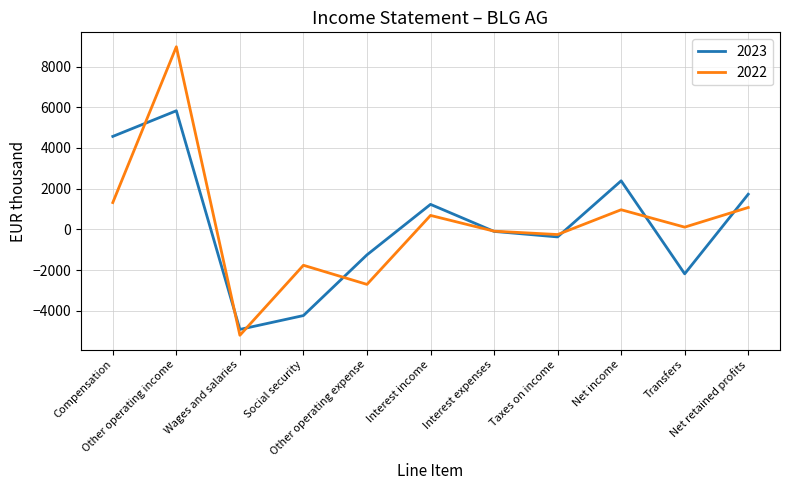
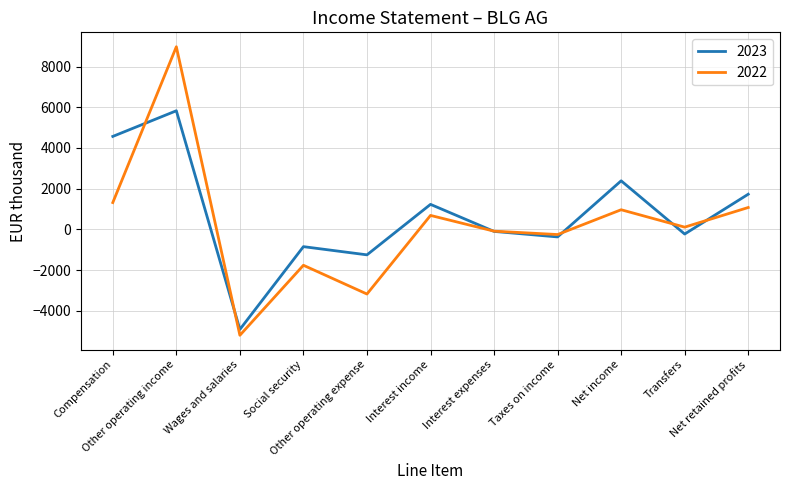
2023, Social security: -4200 -> -800
2022, Other operating expense: -2700 -> -3200
2023, Transfers: -2200 -> -200
